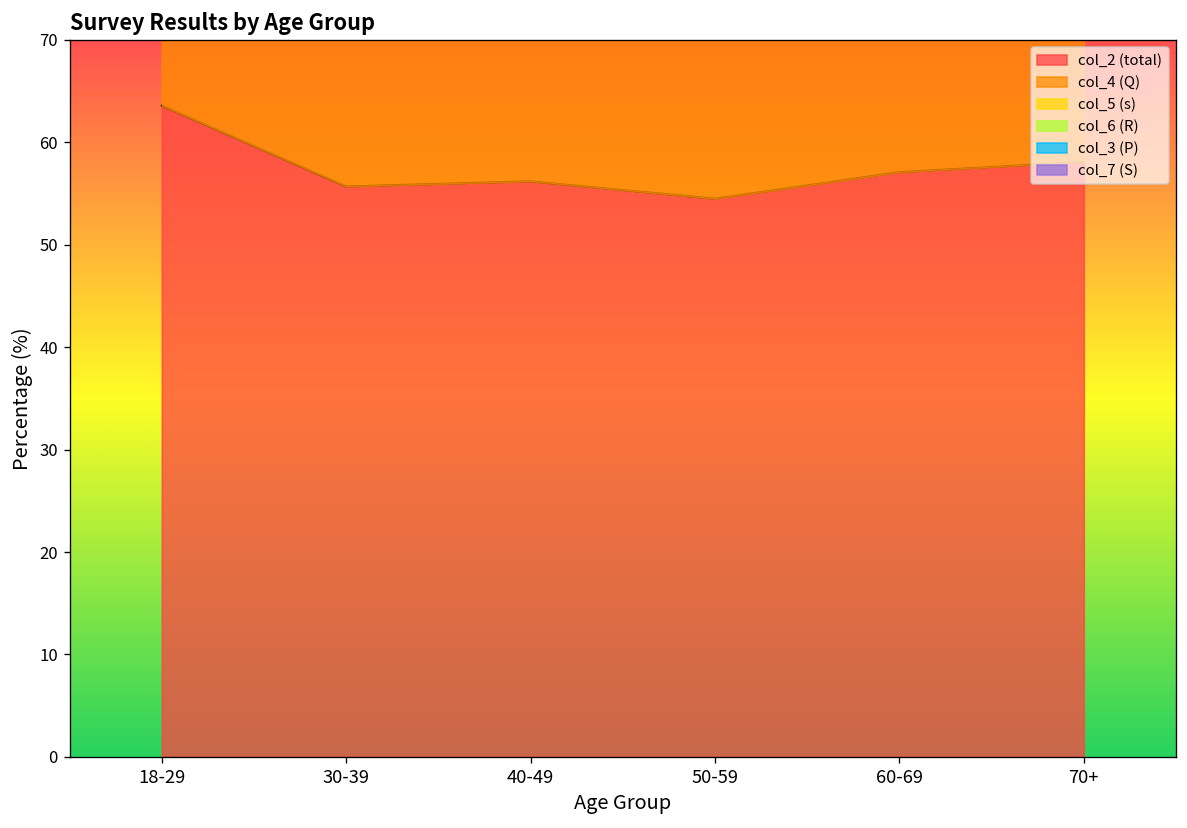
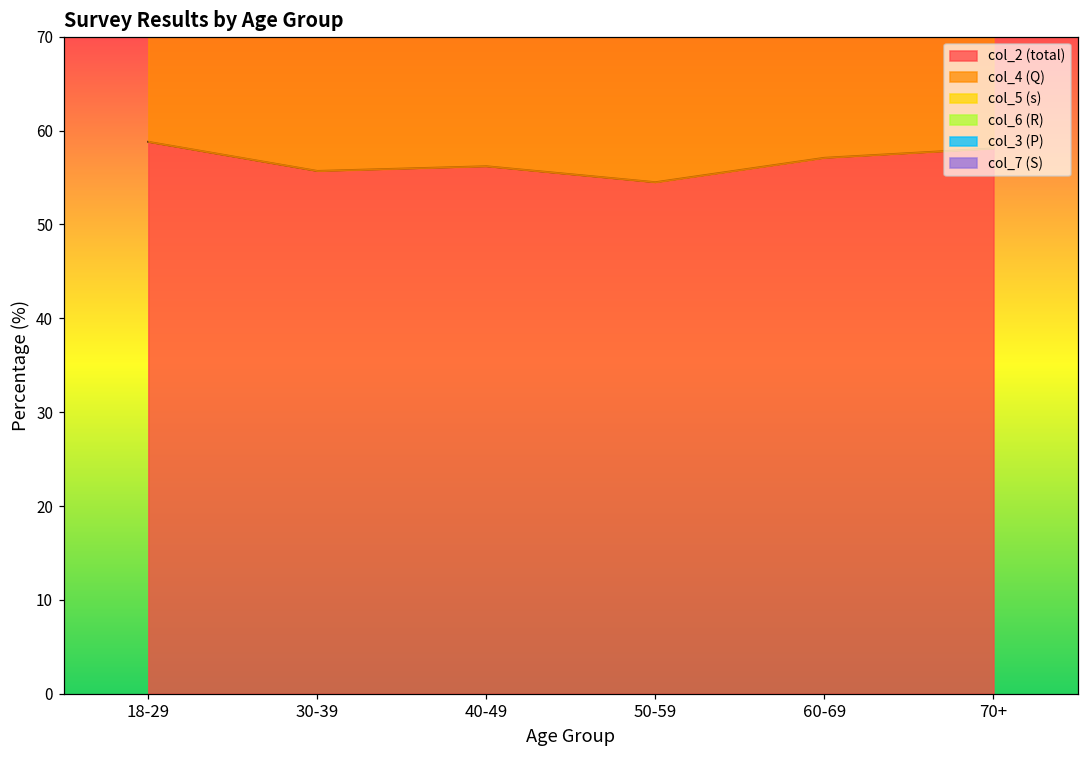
col_2 (total), 18-29: 64 -> 59
